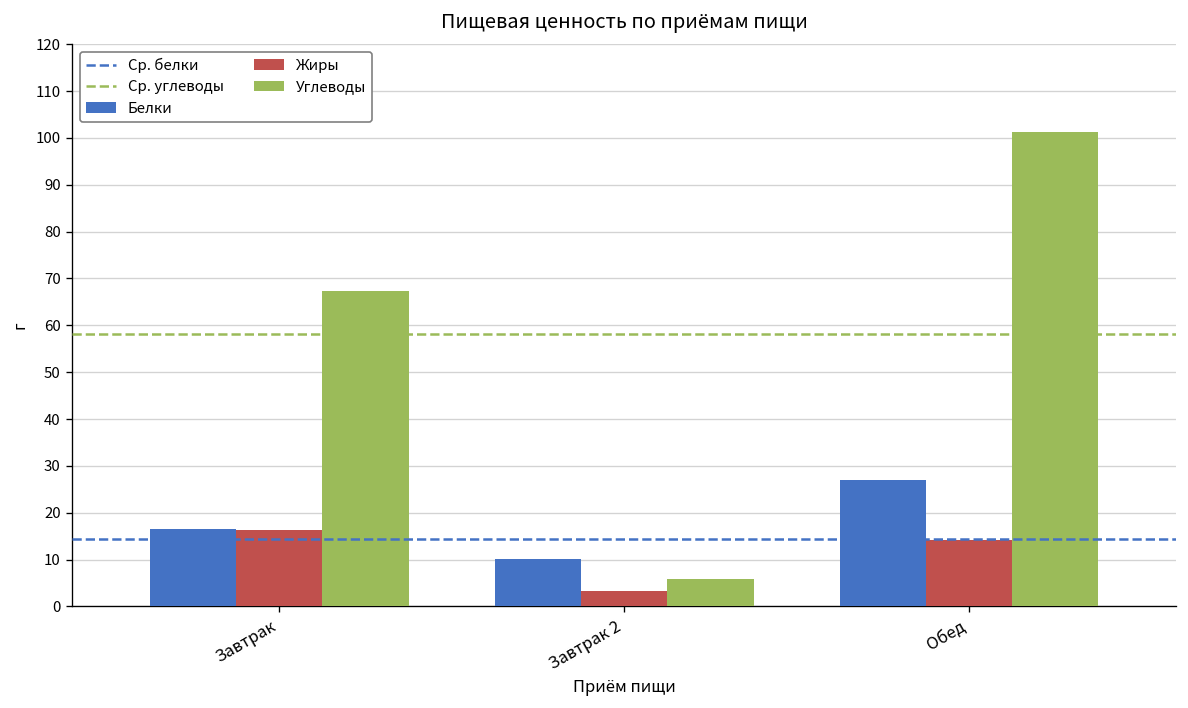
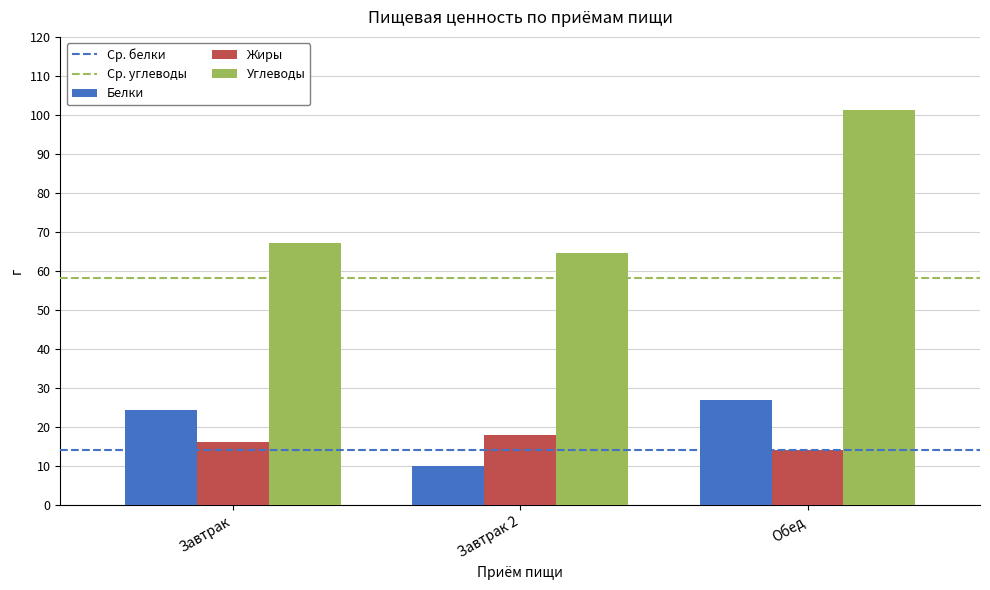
Белки, Завтрак: 17 -> 24
Жиры, Завтрак 2: 3 -> 18
Углеводы, Завтрак 2: 6 -> 65
